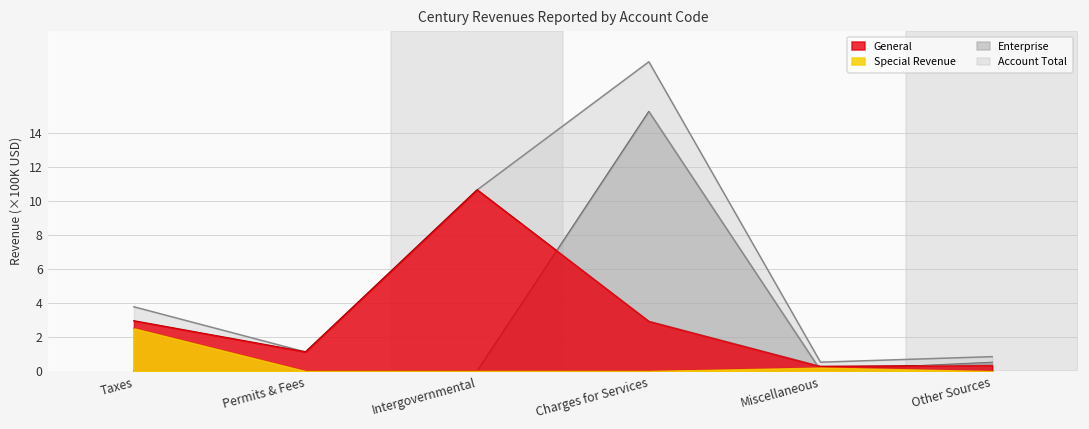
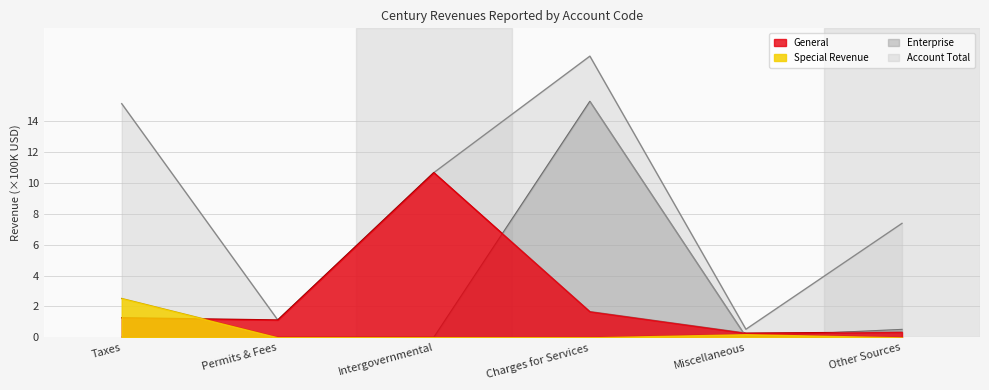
Account Total, Taxes: 3.8 -> 15.1
General, Taxes: 3.0 -> 1.3
General, Charges for Services: 2.9 -> 1.7
Account Total, Other Sources: 0.9 -> 7.4
